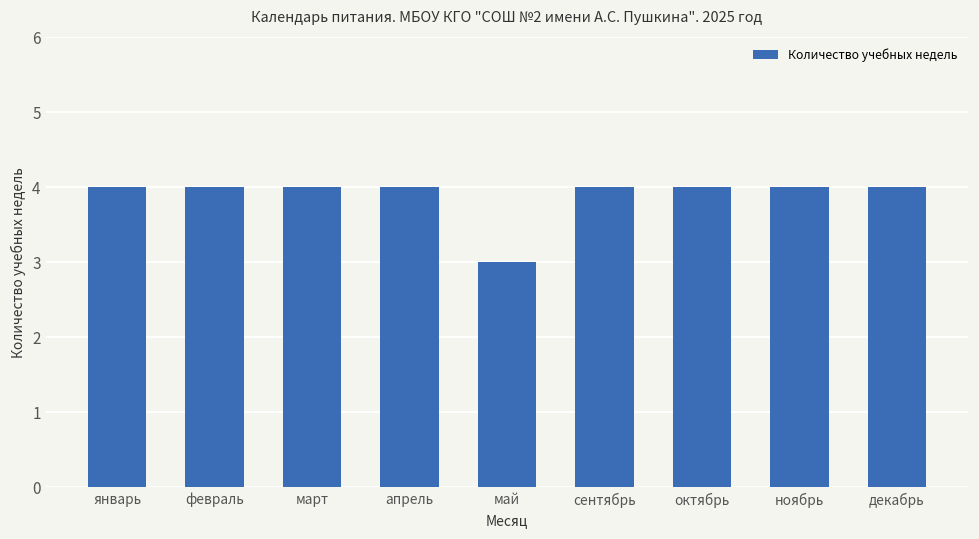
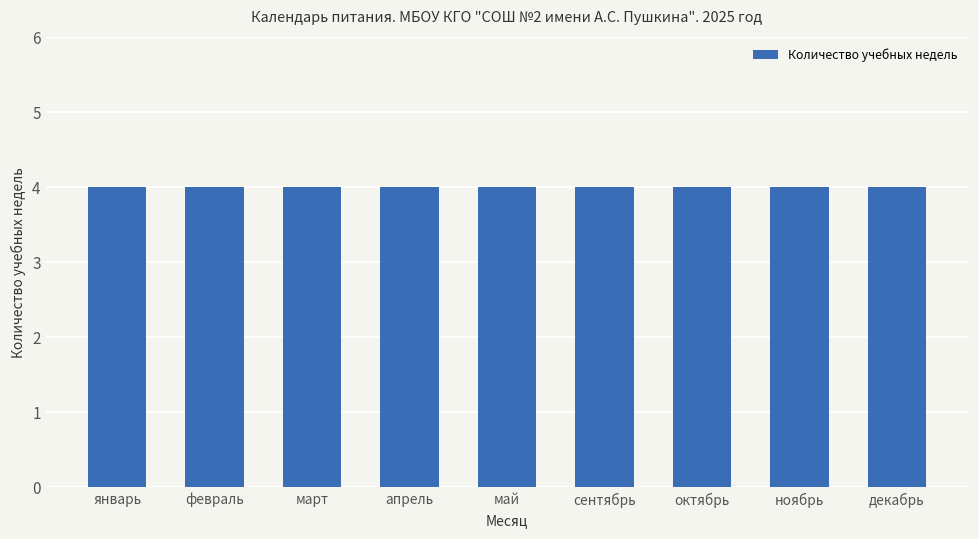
май: 3 -> 4
